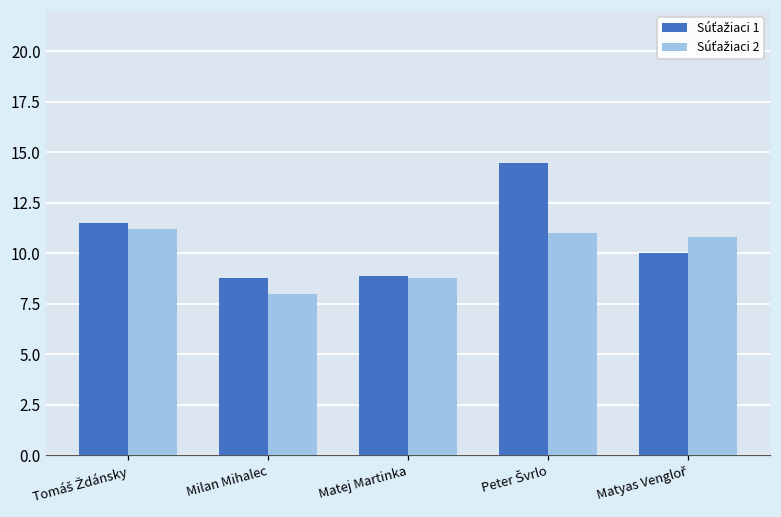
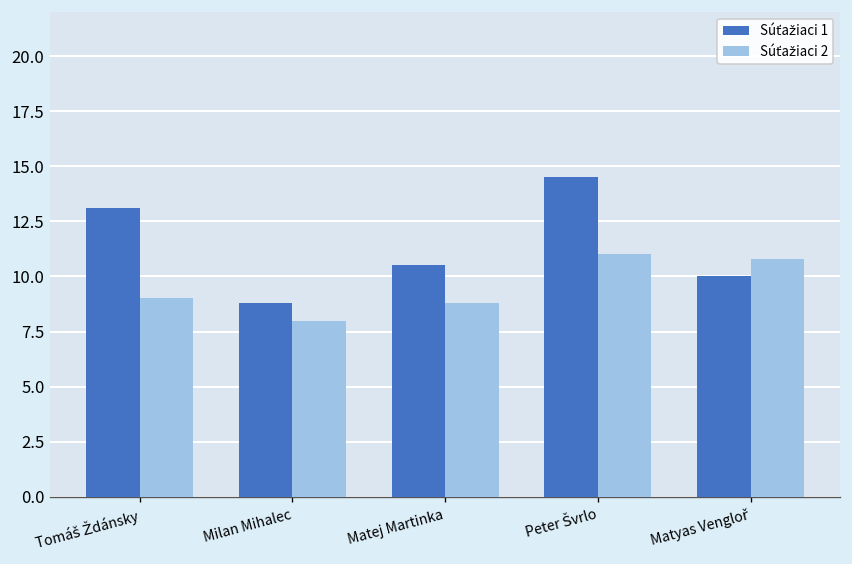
Súťažiaci 1, Tomáš Ždánsky: 11.5 -> 13.1
Súťažiaci 2, Tomáš Ždánsky: 11.2 -> 9.0
Súťažiaci 1, Matej Martinka: 8.9 -> 10.5
